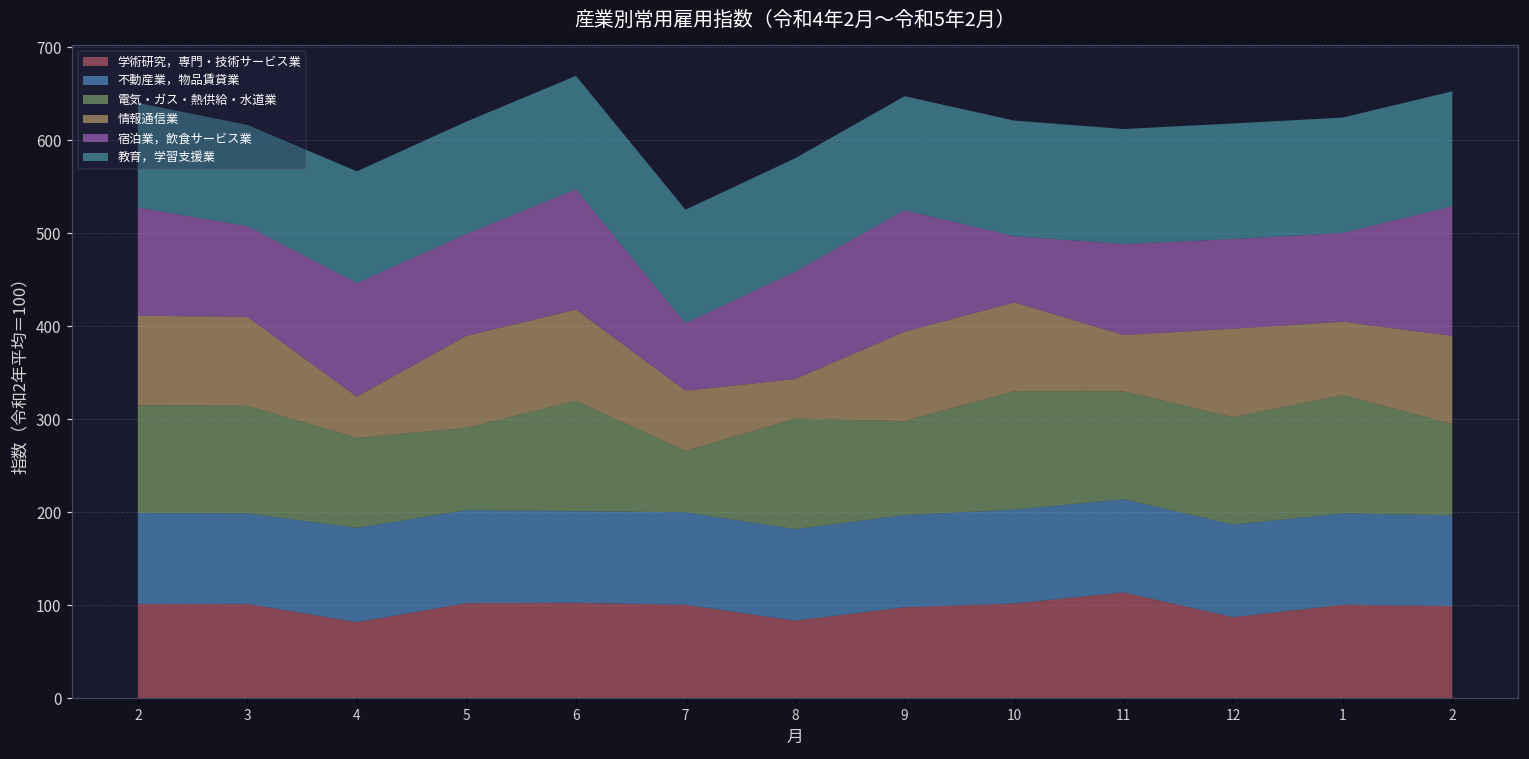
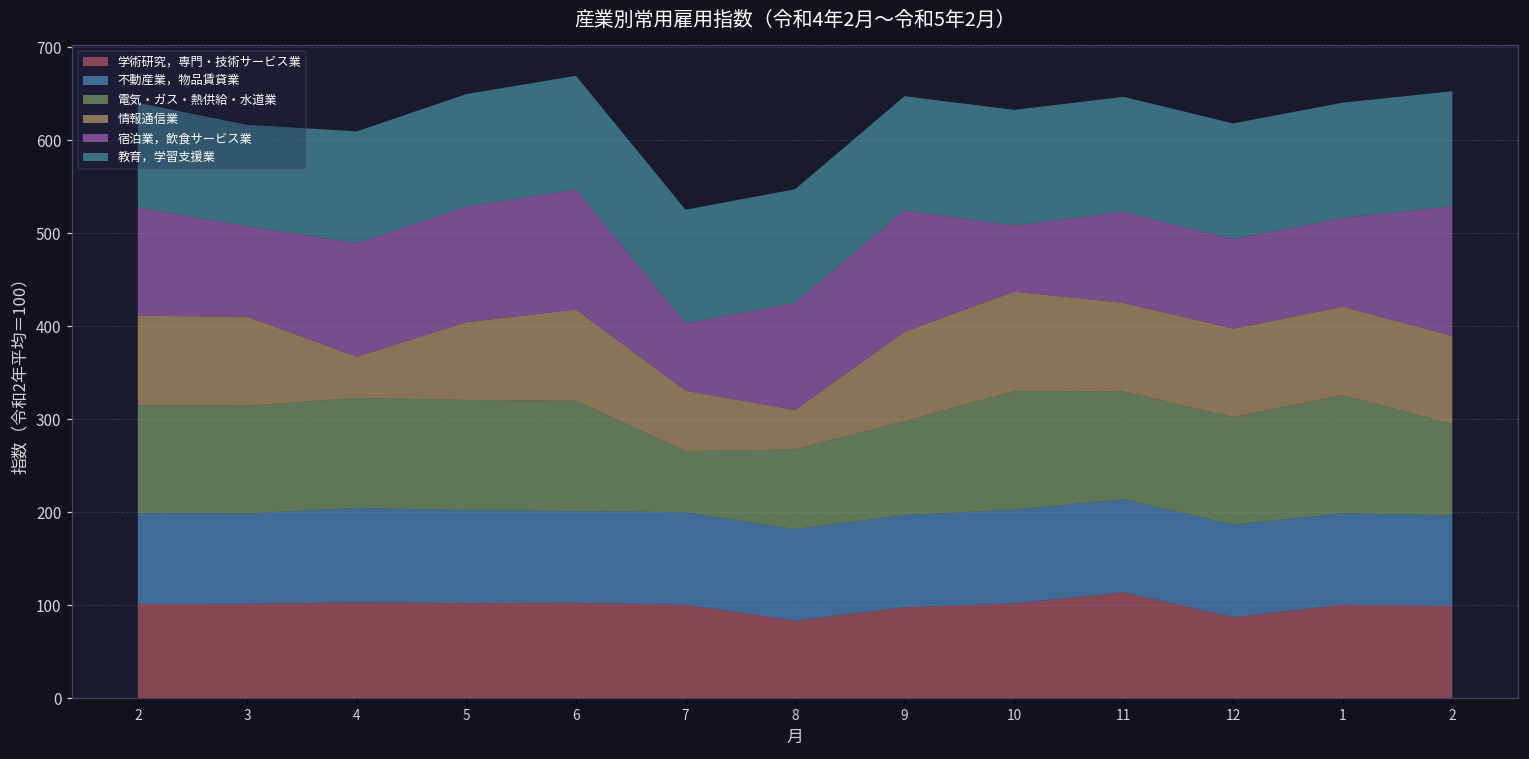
学術研究，専門・技術サービス業, 4: 80 -> 100
電気・ガス・熱供給・水道業, 4: 100 -> 120
電気・ガス・熱供給・水道業, 5: 90 -> 120
情報通信業, 5: 100 -> 80
宿泊業，飲食サービス業, 5: 110 -> 120
電気・ガス・熱供給・水道業, 8: 120 -> 90
情報通信業, 10: 100 -> 110
情報通信業, 11: 60 -> 100
情報通信業, 1: 80 -> 100
